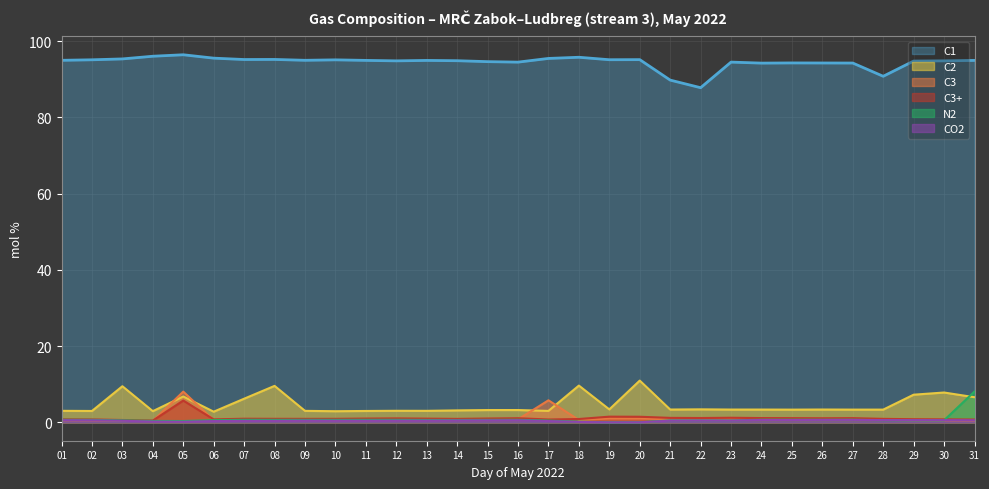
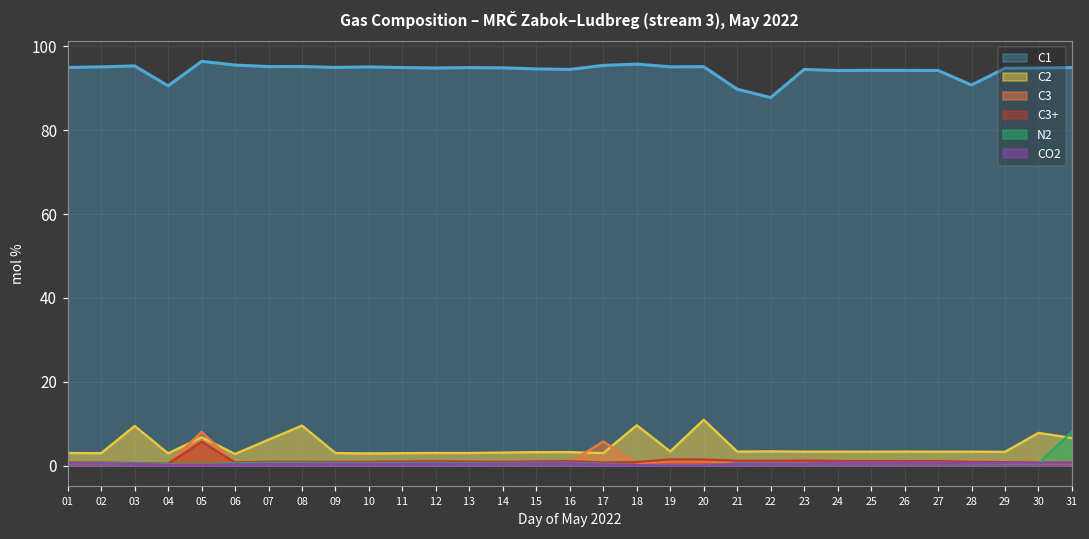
C1, 04: 96 -> 91
C2, 29: 7 -> 3
